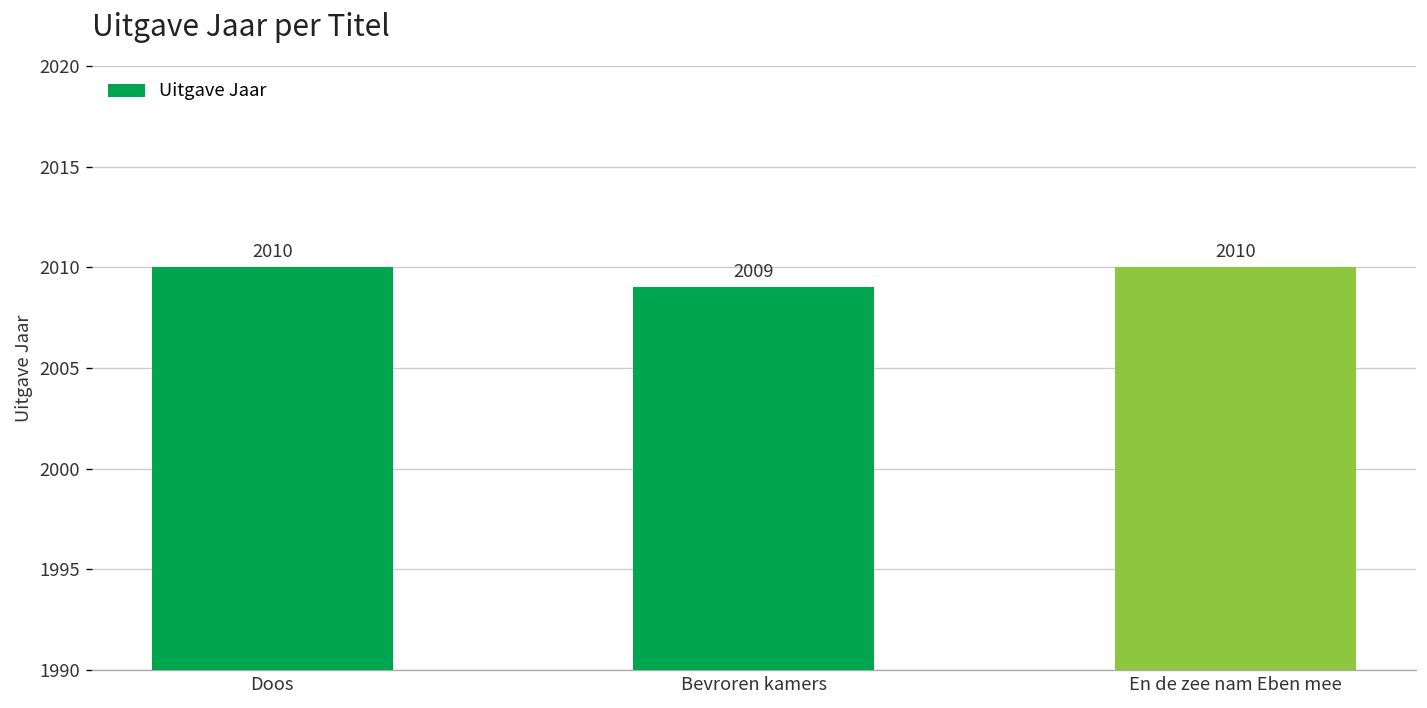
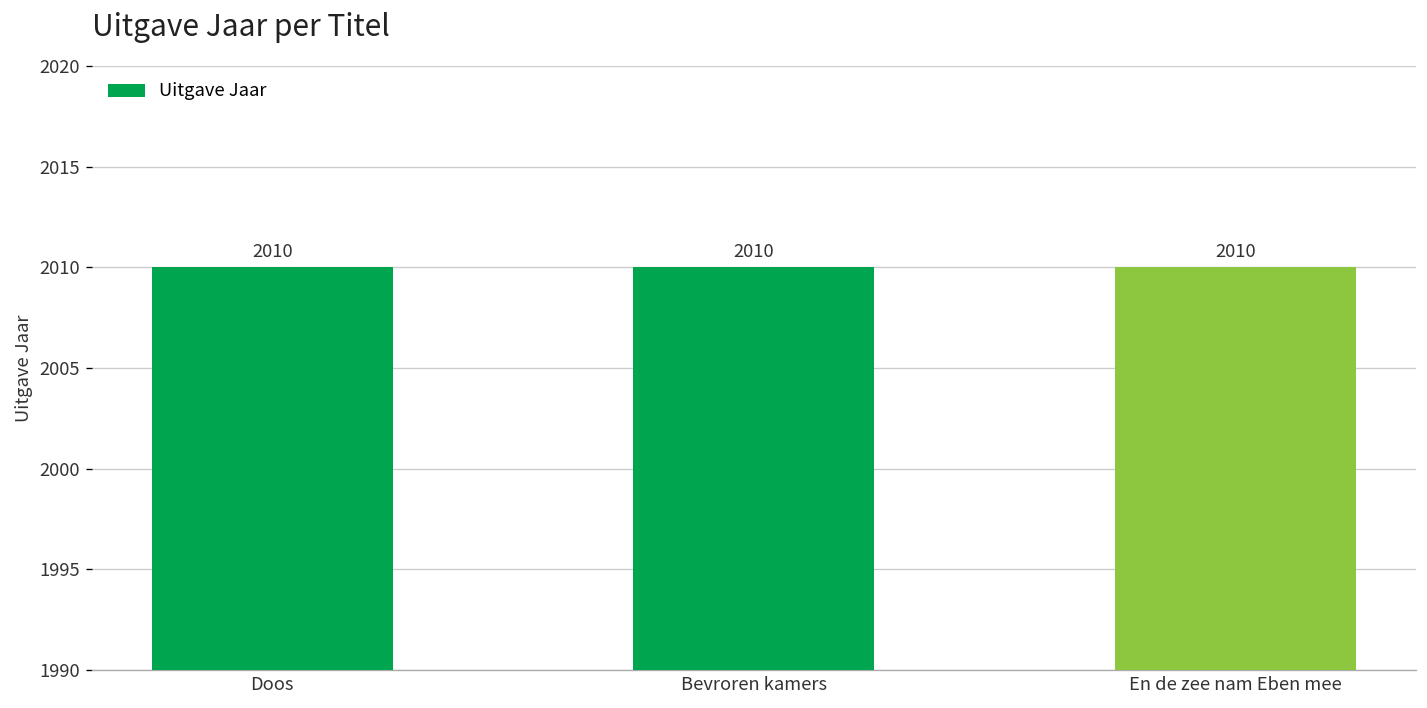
Bevroren kamers: 2009 -> 2010
